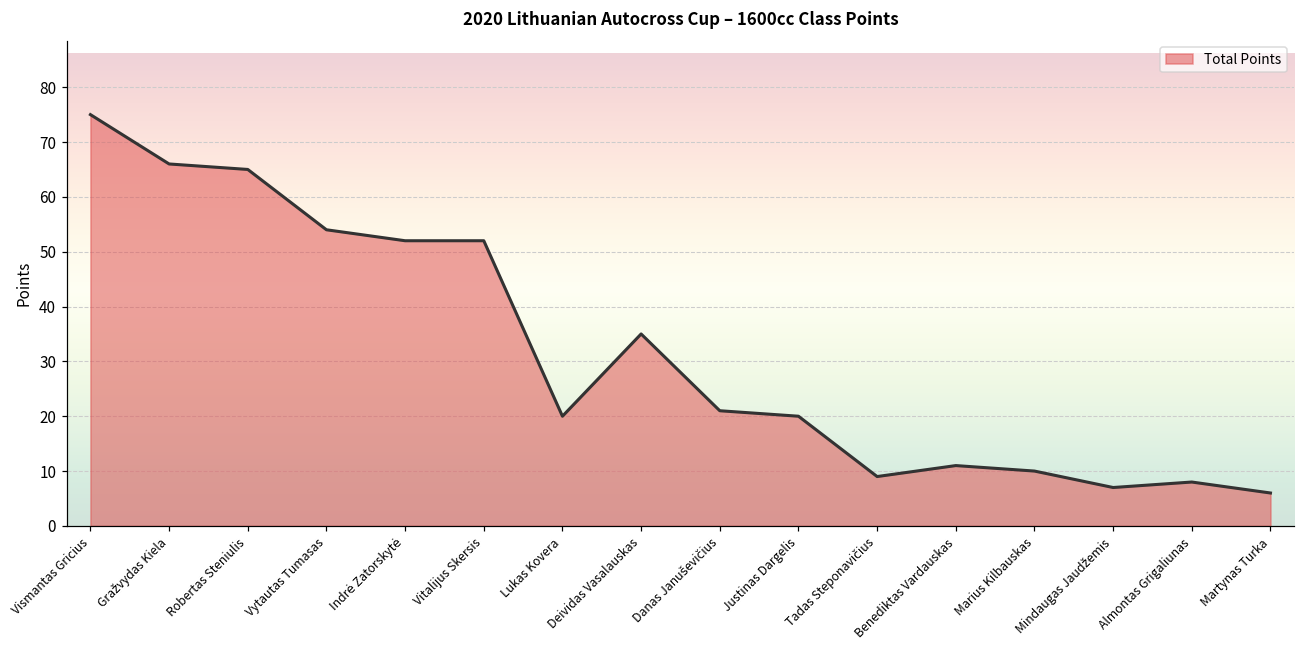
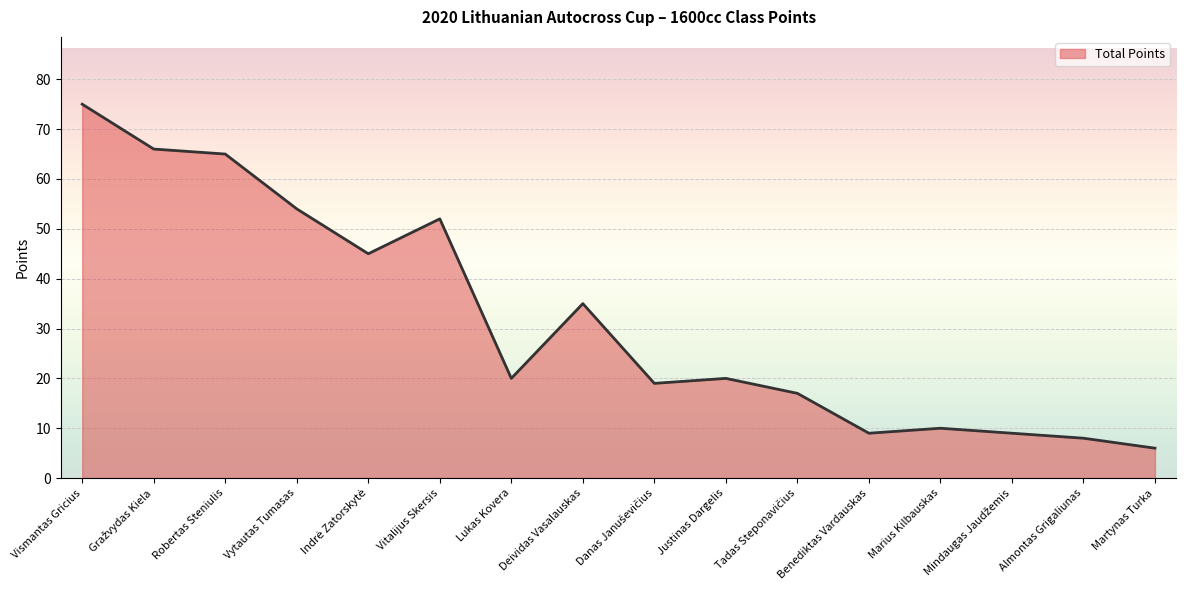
Indrė Zatorskytė: 52 -> 45
Danas Januševičius: 21 -> 19
Tadas Steponavičius: 9 -> 17
Benediktas Vardauskas: 11 -> 9
Mindaugas Jaudžemis: 7 -> 9
